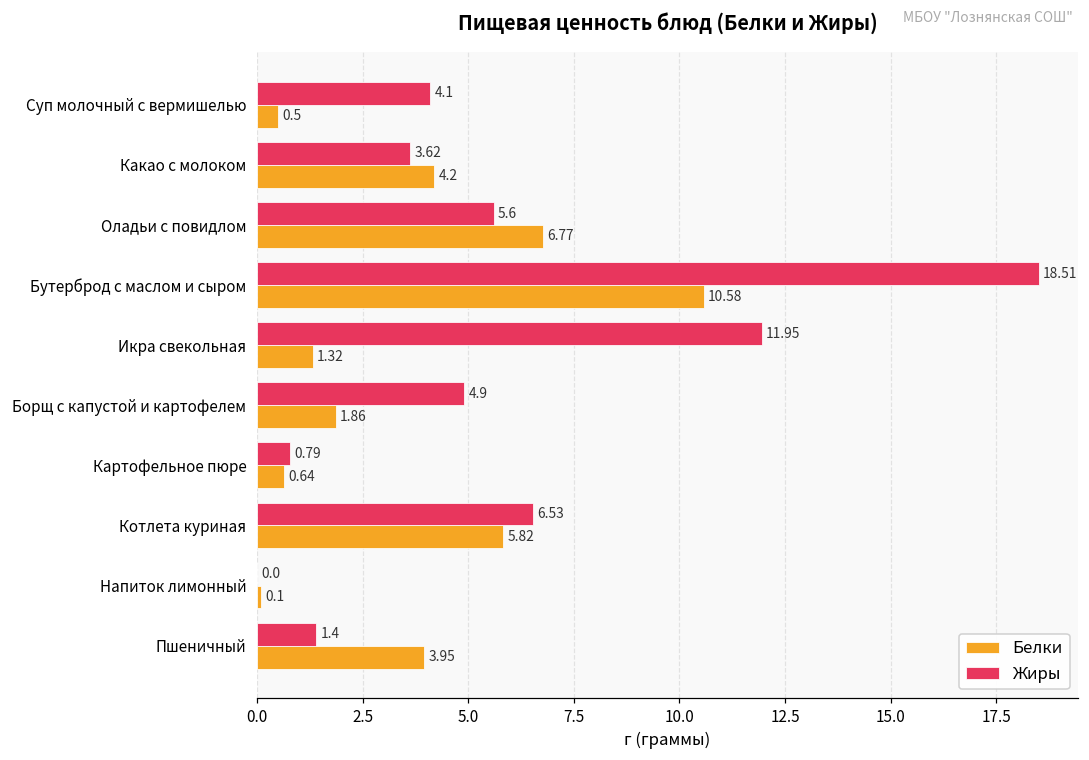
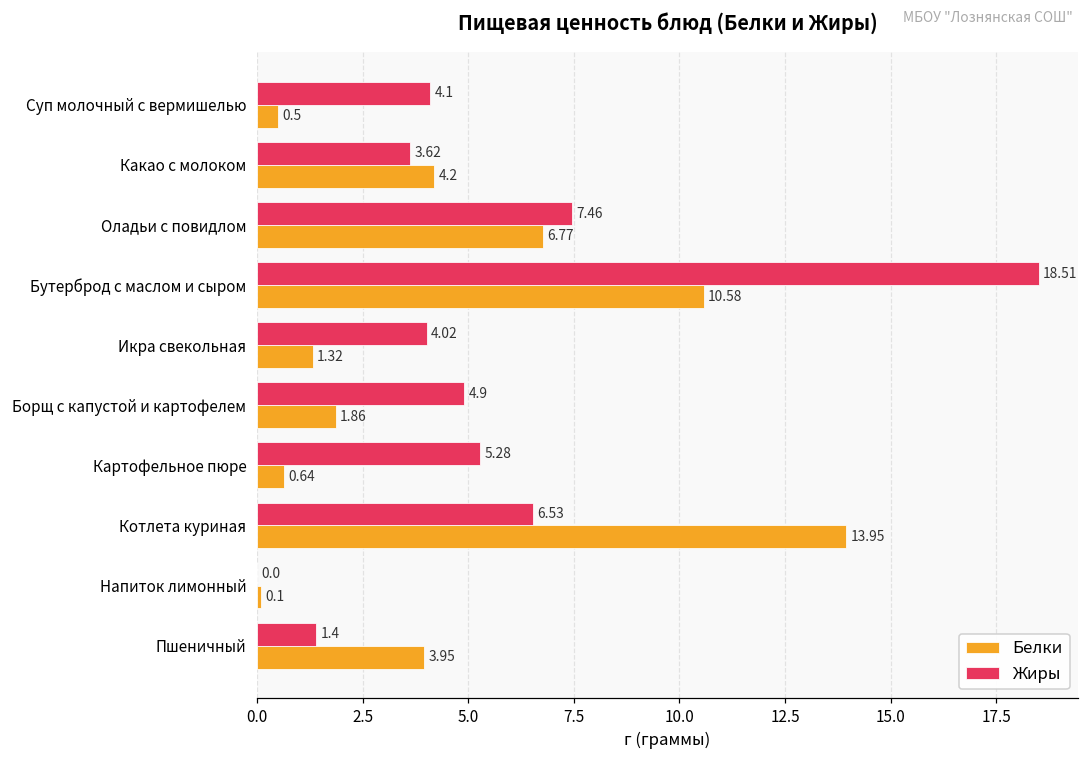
Жиры, Оладьи с повидлом: 5.6 -> 7.46
Жиры, Икра свекольная: 11.95 -> 4.02
Жиры, Картофельное пюре: 0.79 -> 5.28
Белки, Котлета куриная: 5.82 -> 13.95
